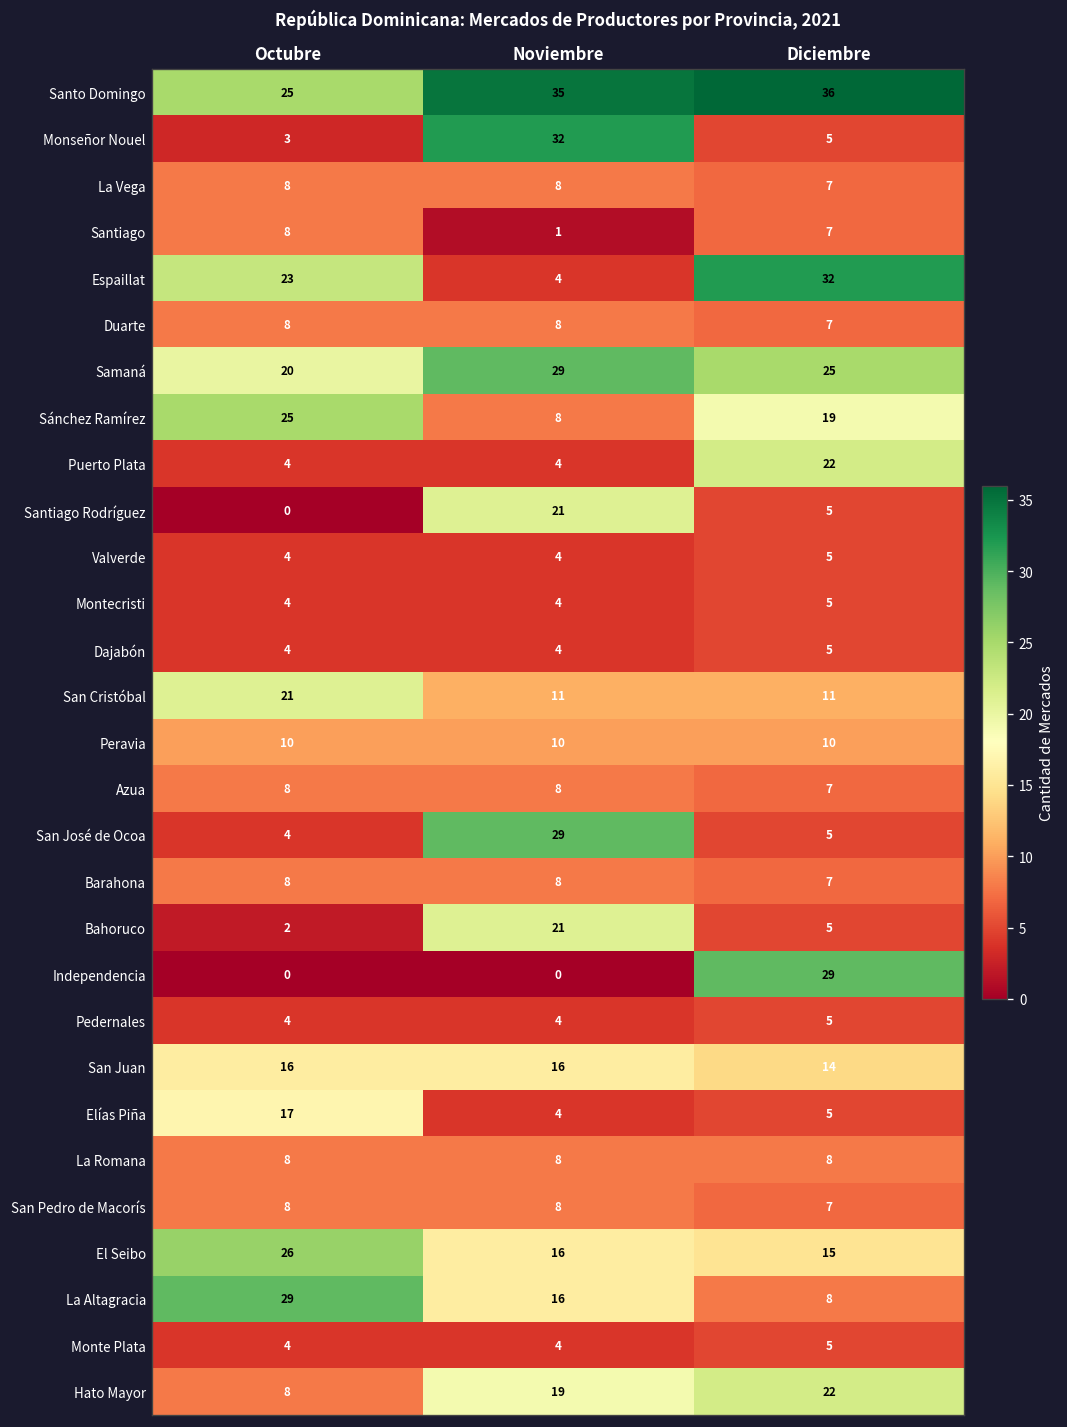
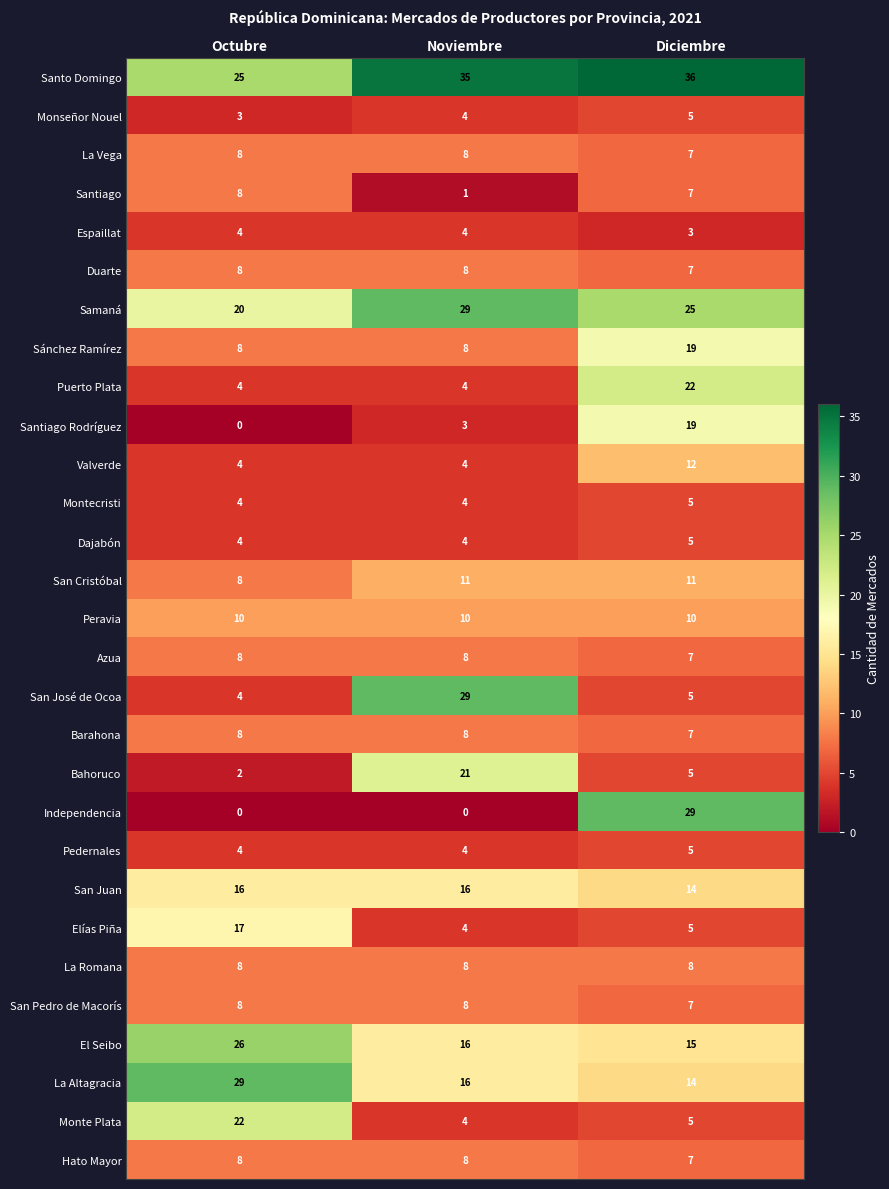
Monseñor Nouel, Noviembre: 32 -> 4
Espaillat, Octubre: 23 -> 4
Espaillat, Diciembre: 32 -> 3
Sánchez Ramírez, Octubre: 25 -> 8
Santiago Rodríguez, Noviembre: 21 -> 3
Santiago Rodríguez, Diciembre: 5 -> 19
Valverde, Diciembre: 5 -> 12
San Cristóbal, Octubre: 21 -> 8
La Altagracia, Diciembre: 8 -> 14
Monte Plata, Octubre: 4 -> 22
Hato Mayor, Noviembre: 19 -> 8
Hato Mayor, Diciembre: 22 -> 7
